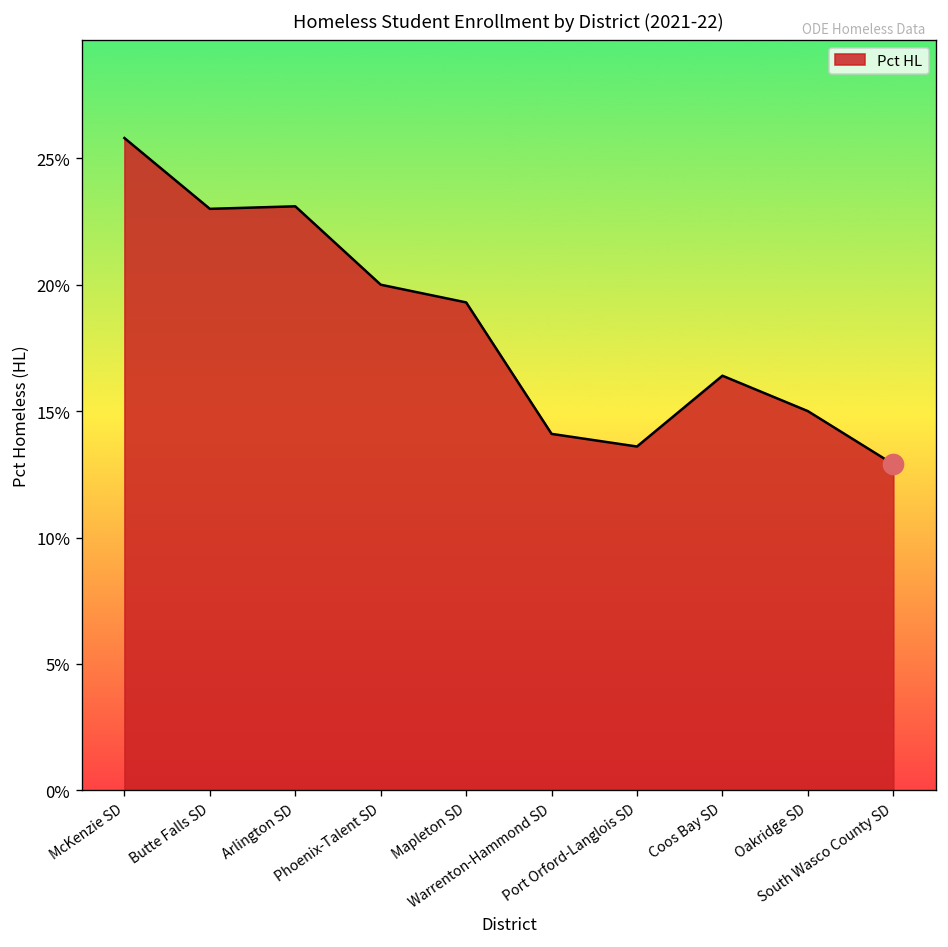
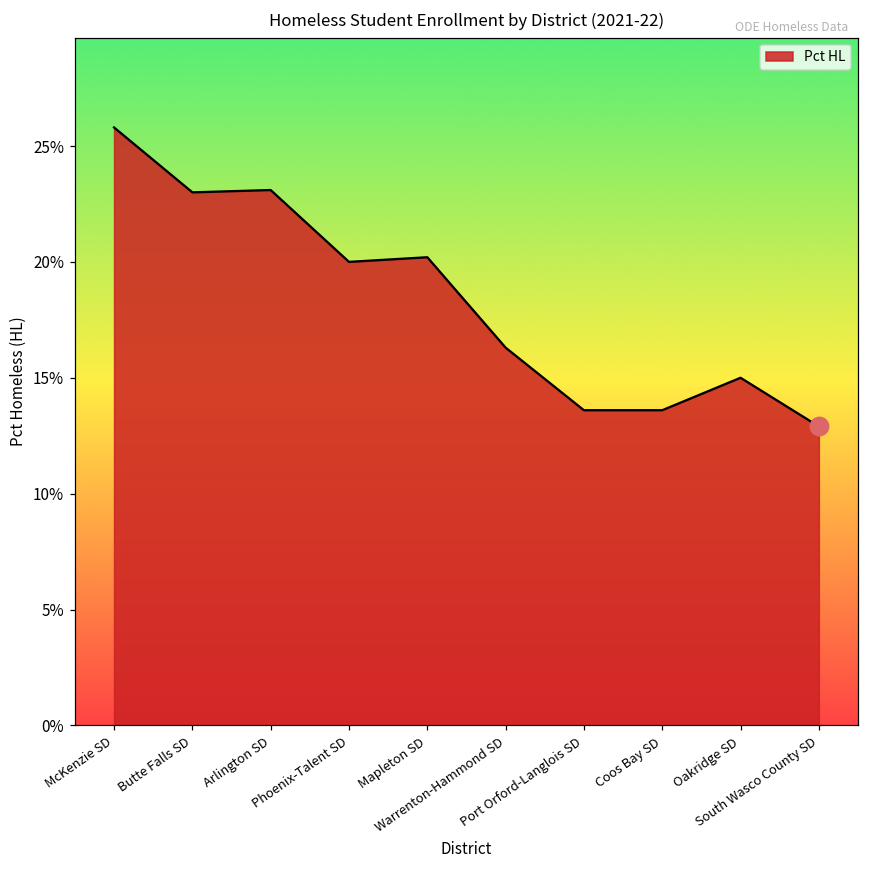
Pct HL, Mapleton SD: 19.3% -> 20.2%
Pct HL, Warrenton-Hammond SD: 14.1% -> 16.3%
Pct HL, Coos Bay SD: 16.4% -> 13.6%
